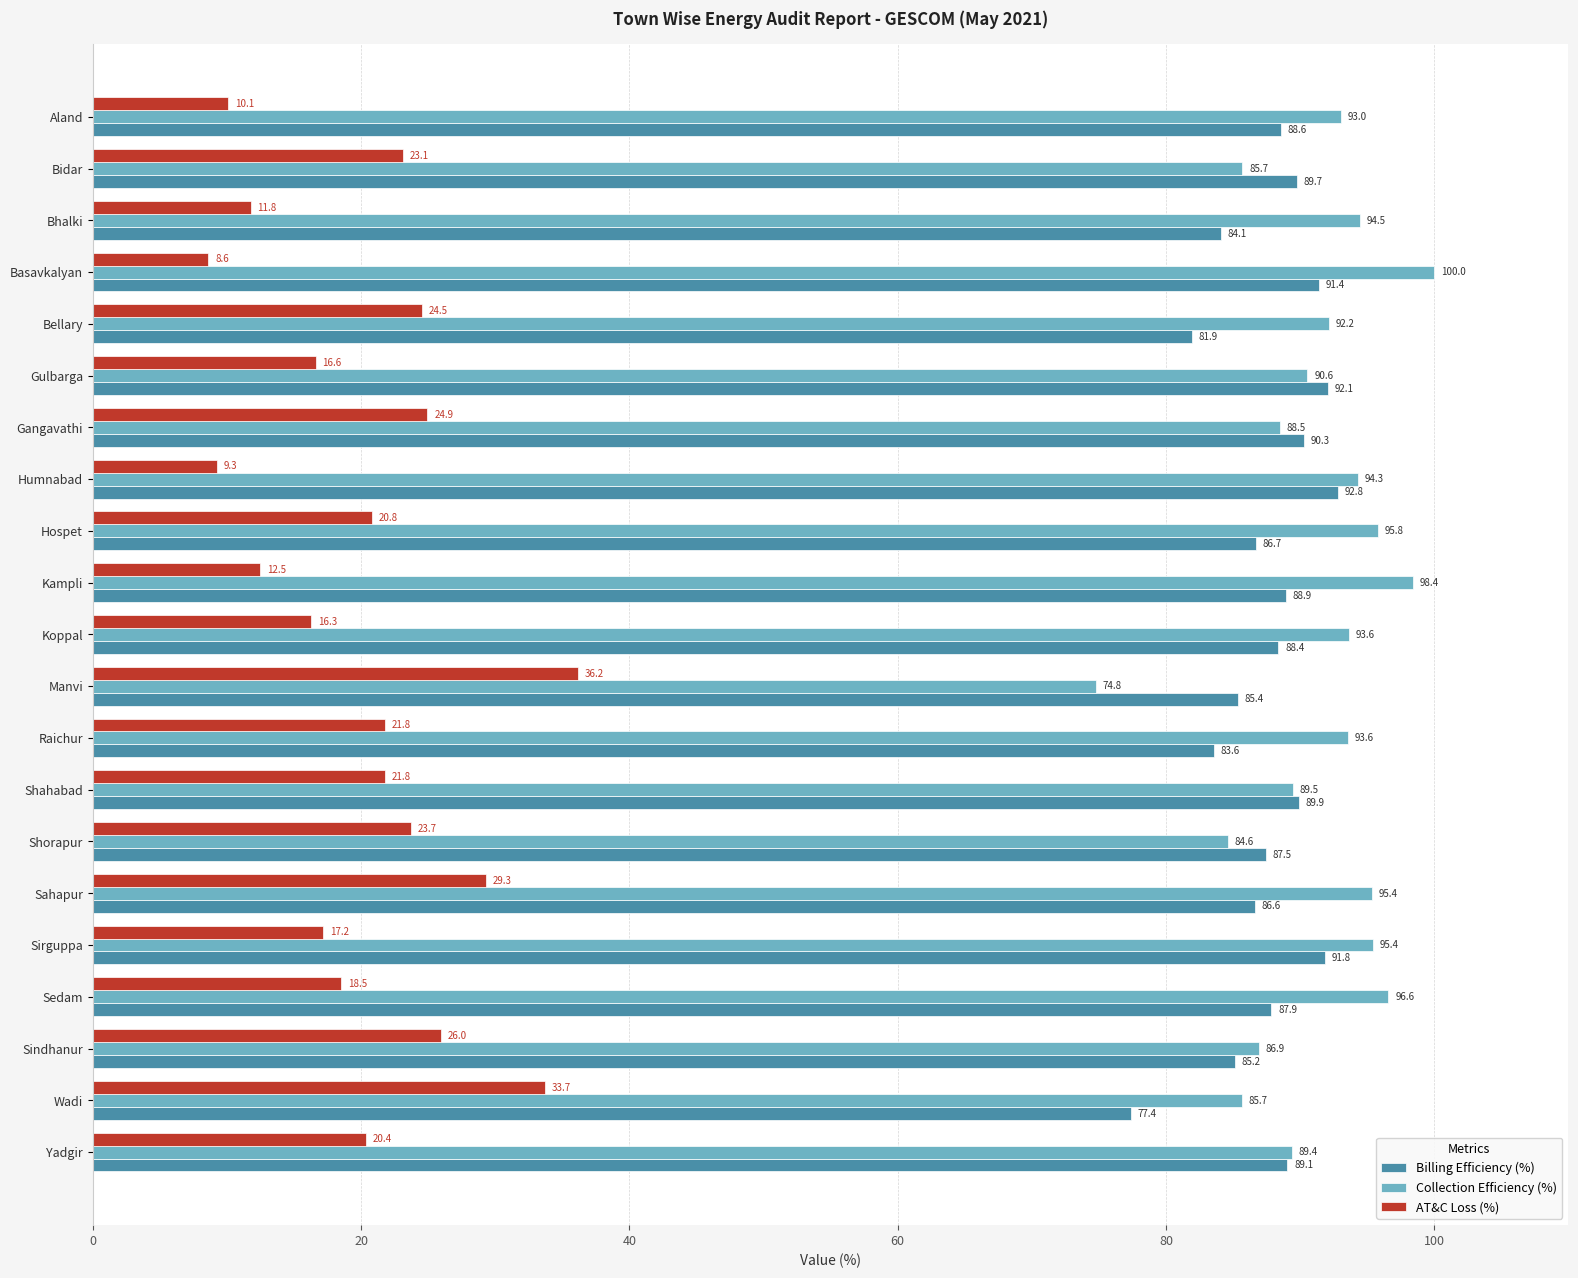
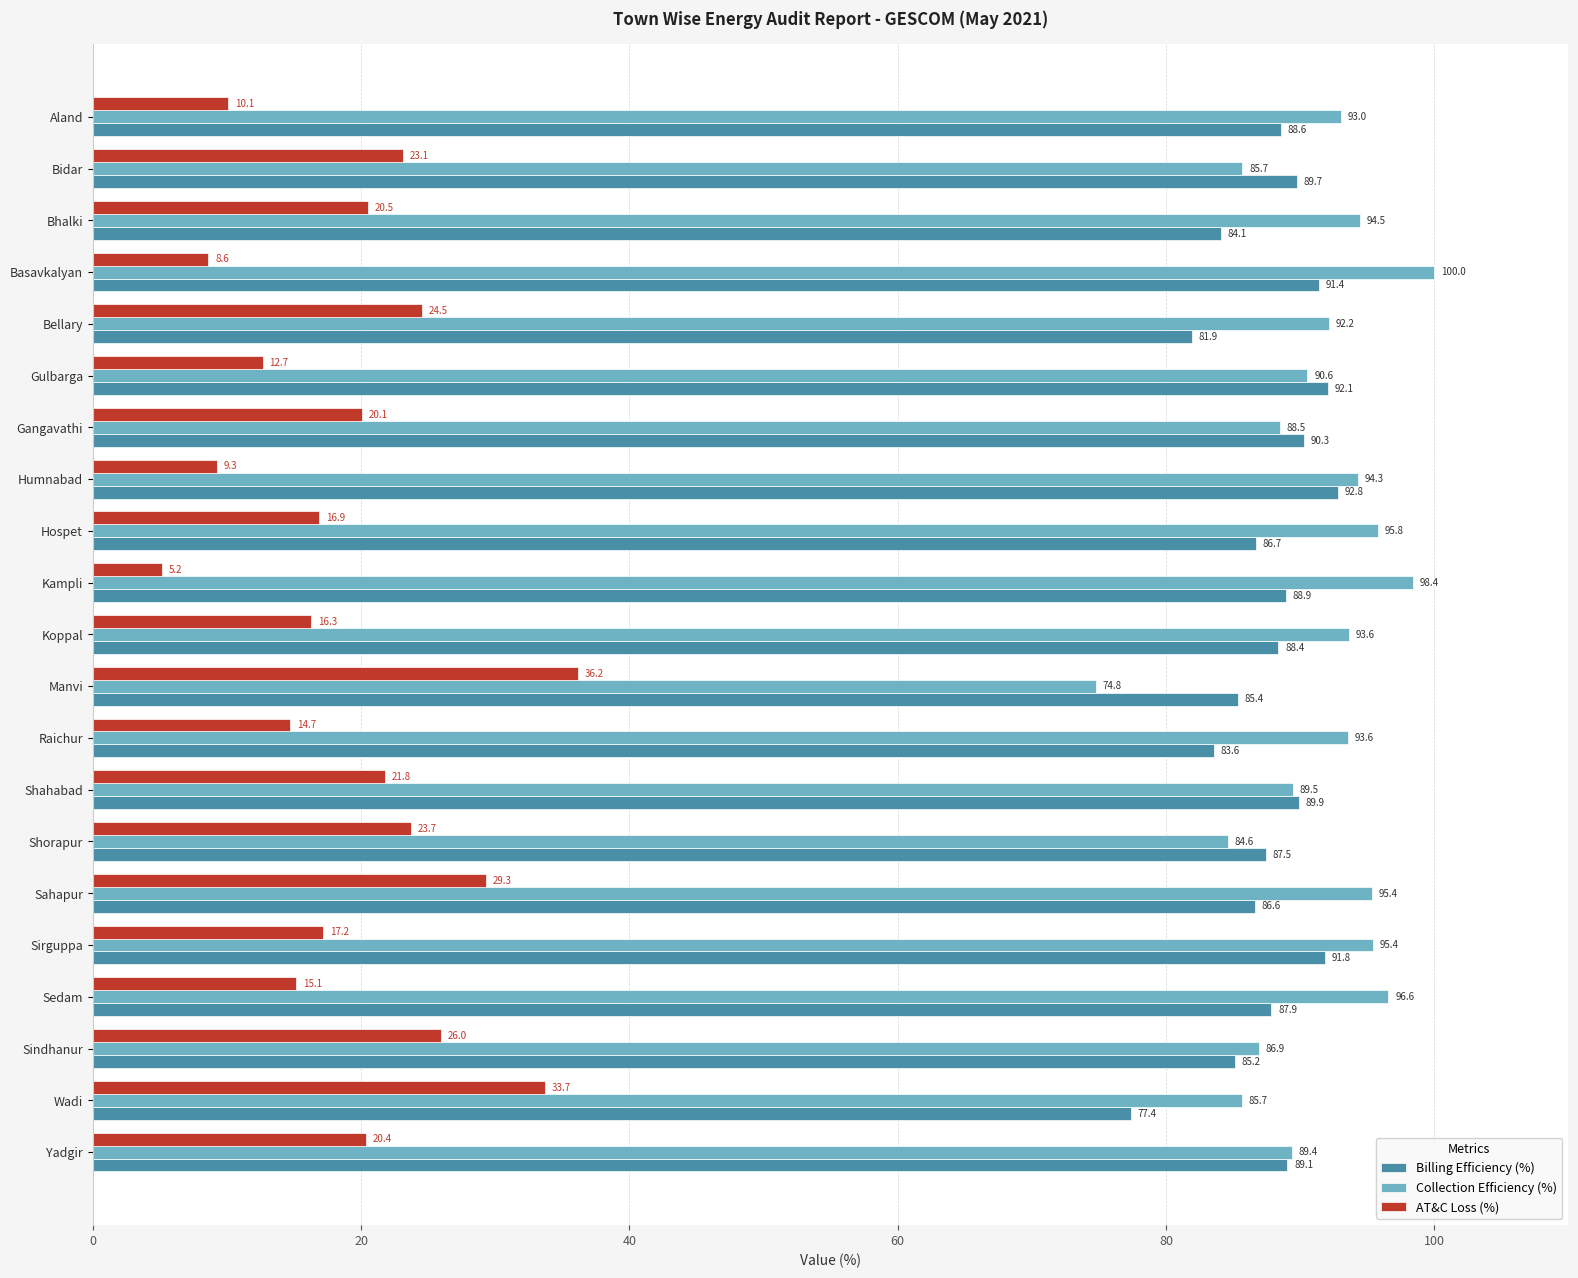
AT&C Loss (%), Bhalki: 11.8 -> 20.5
AT&C Loss (%), Gulbarga: 16.6 -> 12.7
AT&C Loss (%), Gangavathi: 24.9 -> 20.1
AT&C Loss (%), Hospet: 20.8 -> 16.9
AT&C Loss (%), Kampli: 12.5 -> 5.2
AT&C Loss (%), Raichur: 21.8 -> 14.7
AT&C Loss (%), Sedam: 18.5 -> 15.1
